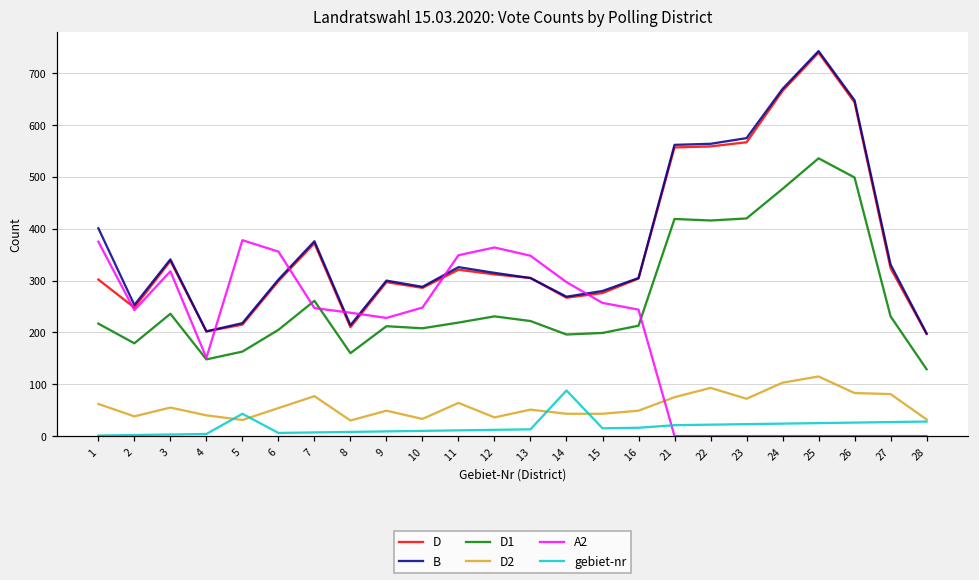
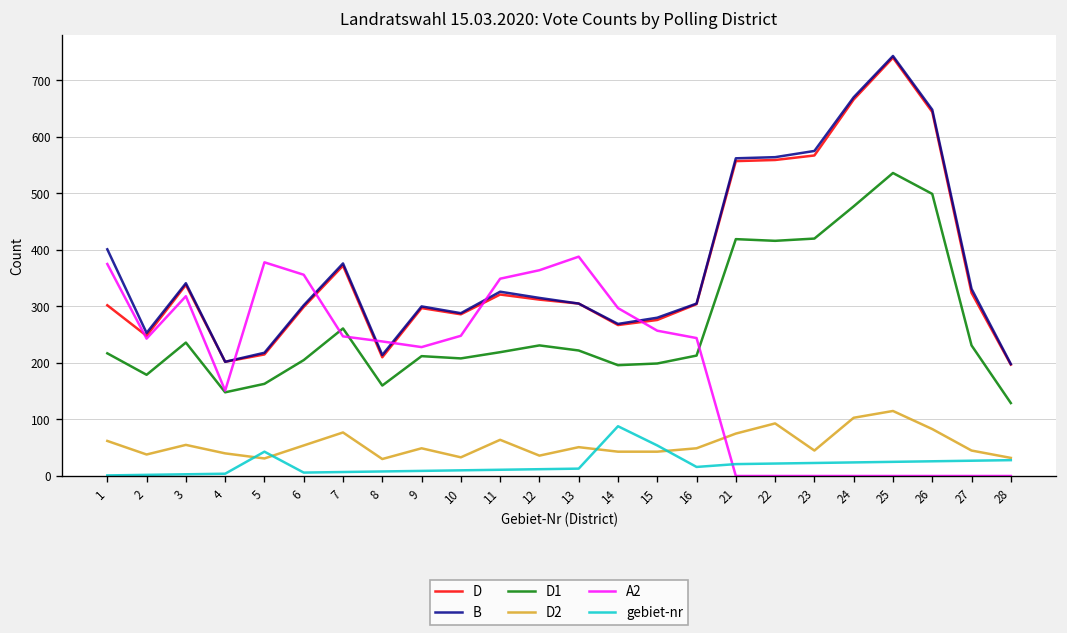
A2, 13: 350 -> 390
gebiet-nr, 15: 20 -> 50
D2, 23: 70 -> 50
D2, 27: 80 -> 50
